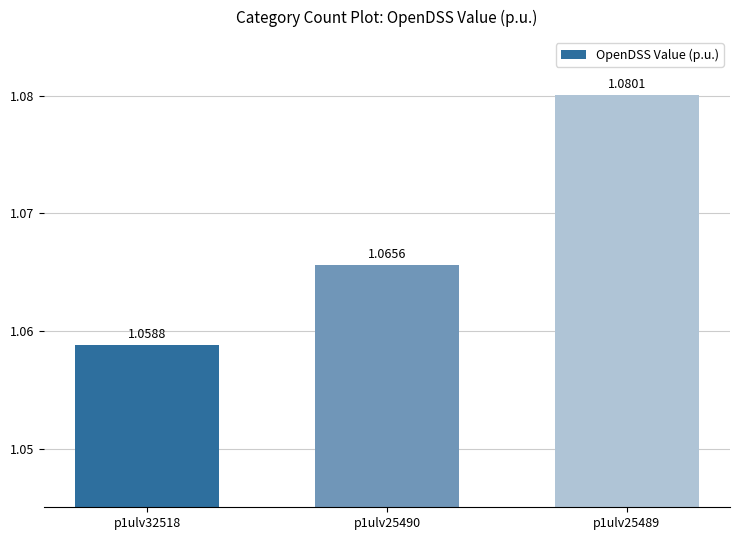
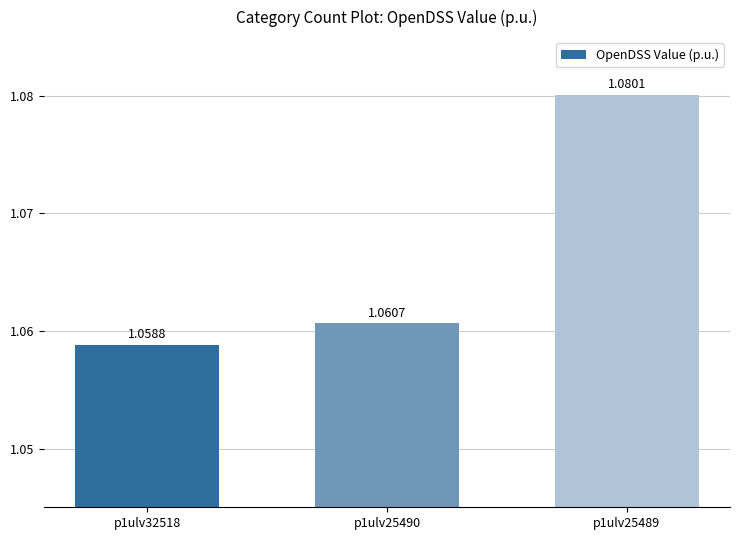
p1ulv25490: 1.0656 -> 1.0607
